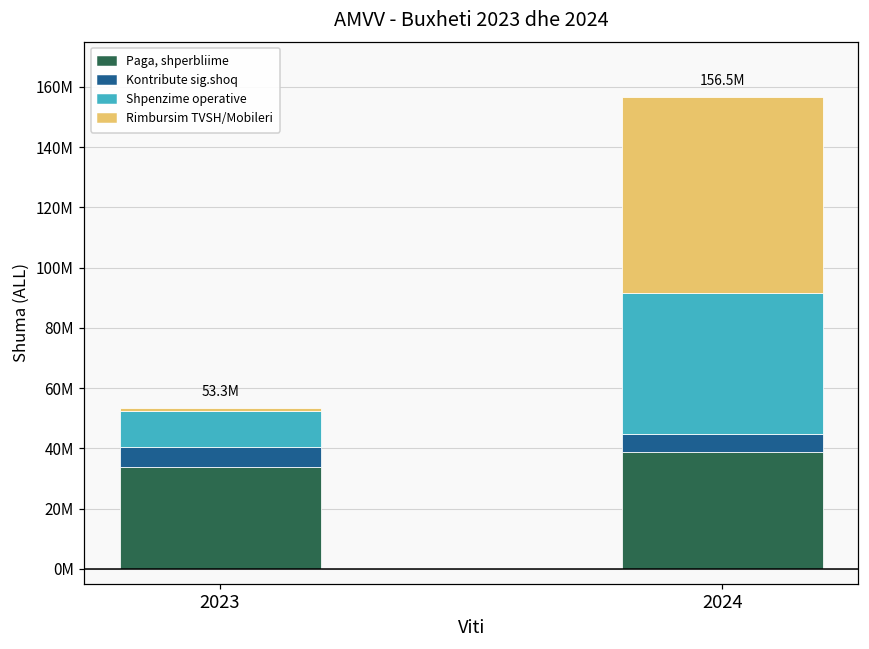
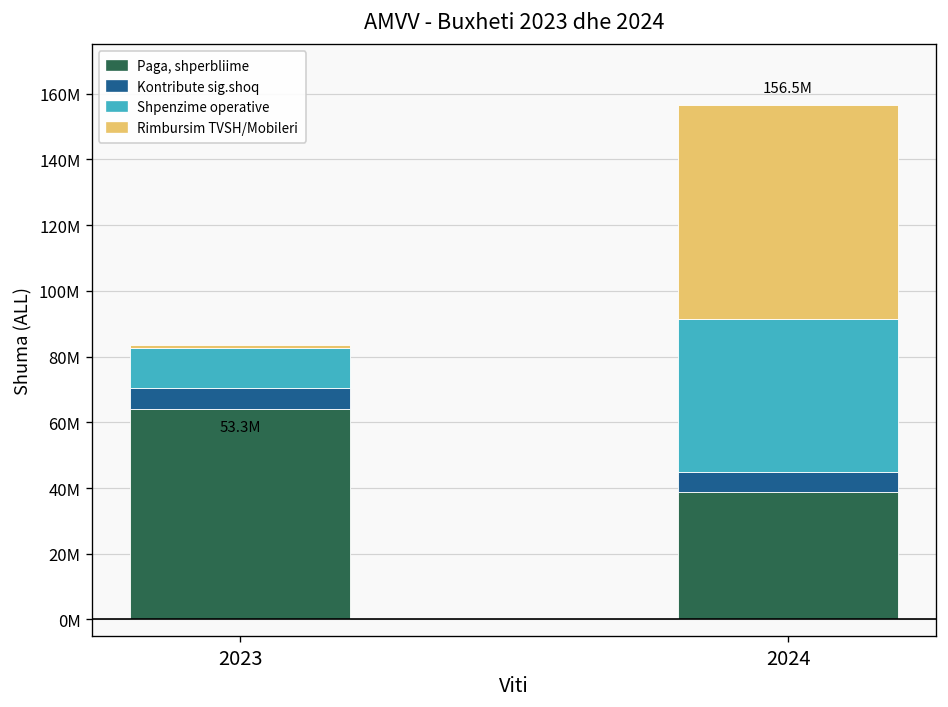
Paga, shperbliime, 2023: 34000000 -> 64000000
